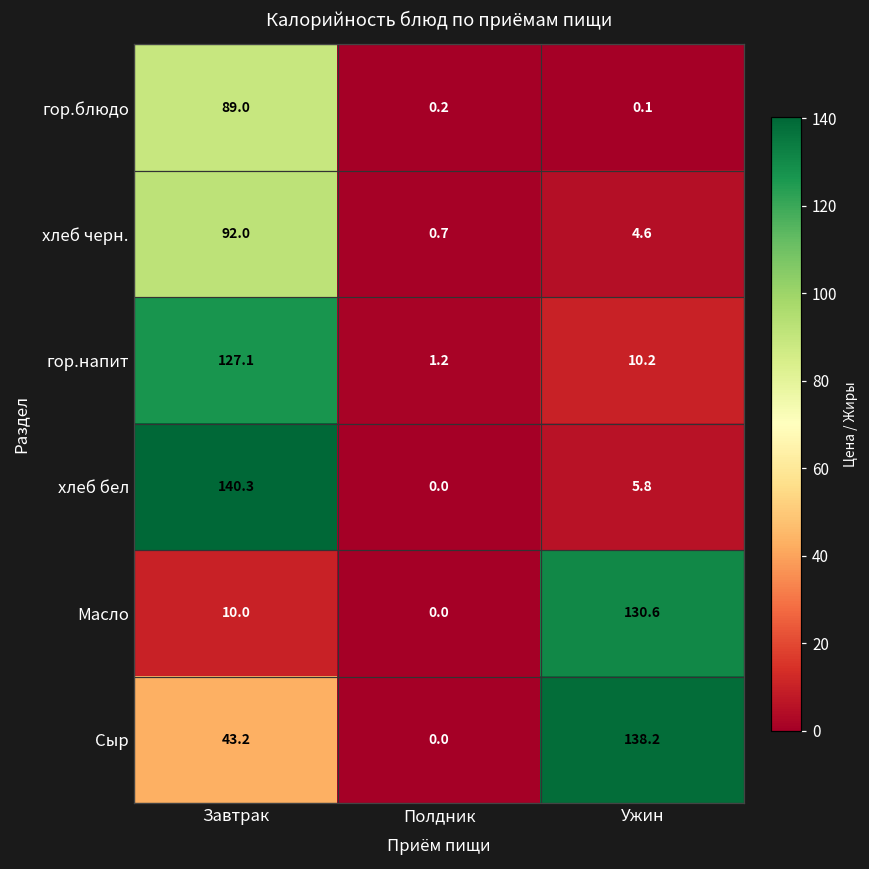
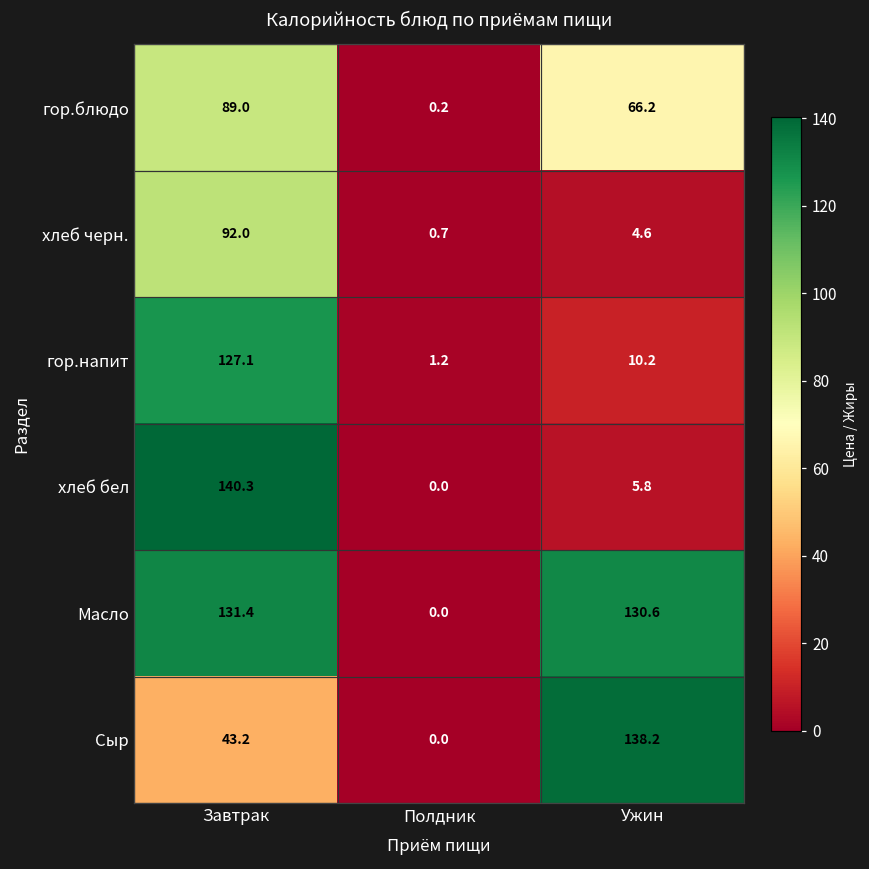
гор.блюдо, Ужин: 0.1 -> 66.2
Масло, Завтрак: 10.0 -> 131.4
